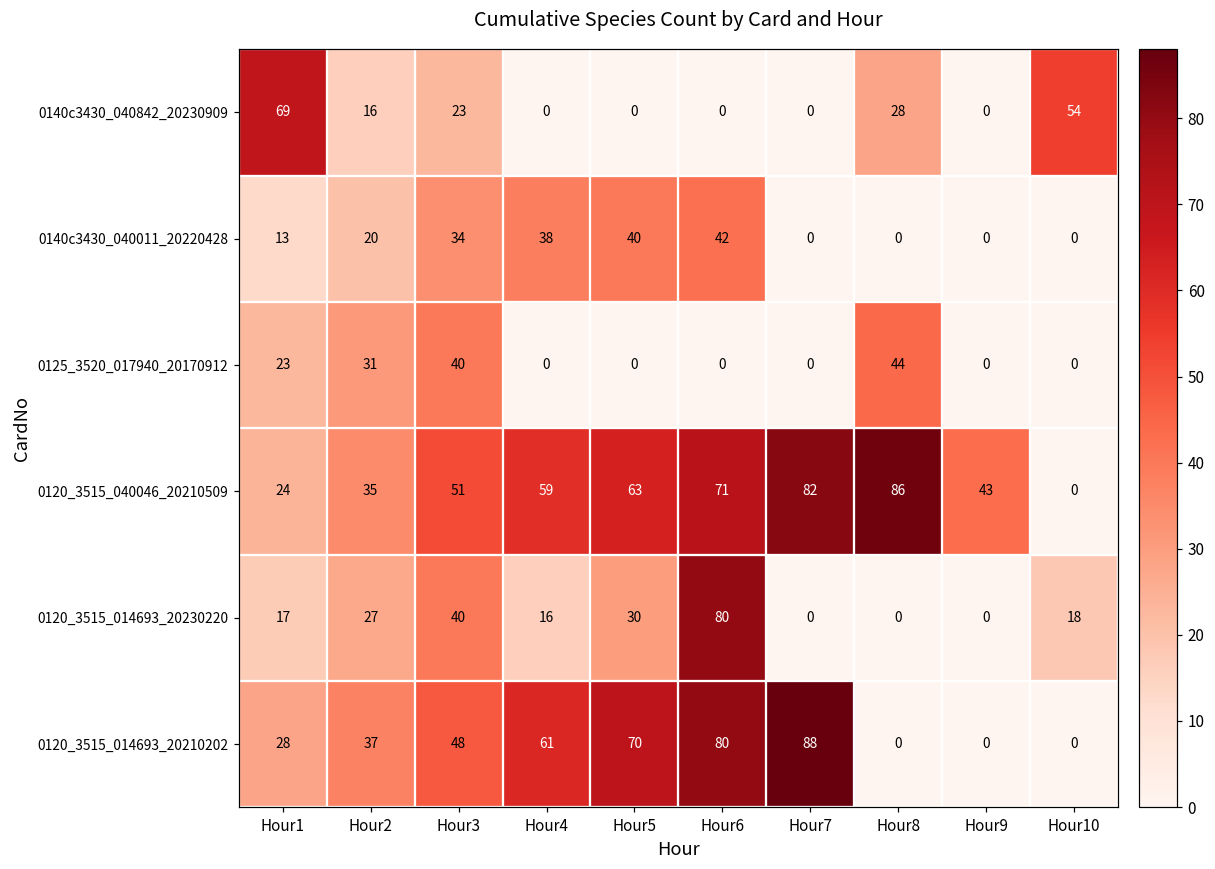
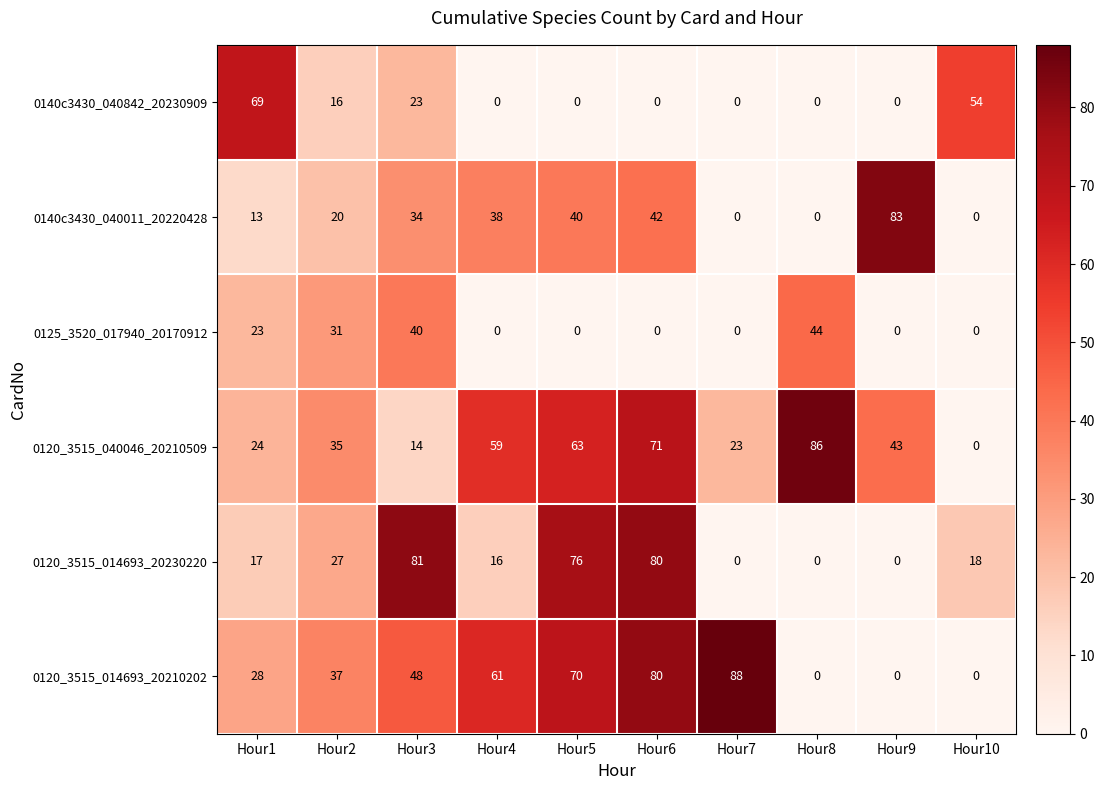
0140c3430_040842_20230909, Hour8: 28 -> 0
0140c3430_040011_20220428, Hour9: 0 -> 83
0120_3515_040046_20210509, Hour3: 51 -> 14
0120_3515_040046_20210509, Hour7: 82 -> 23
0120_3515_014693_20230220, Hour3: 40 -> 81
0120_3515_014693_20230220, Hour5: 30 -> 76
